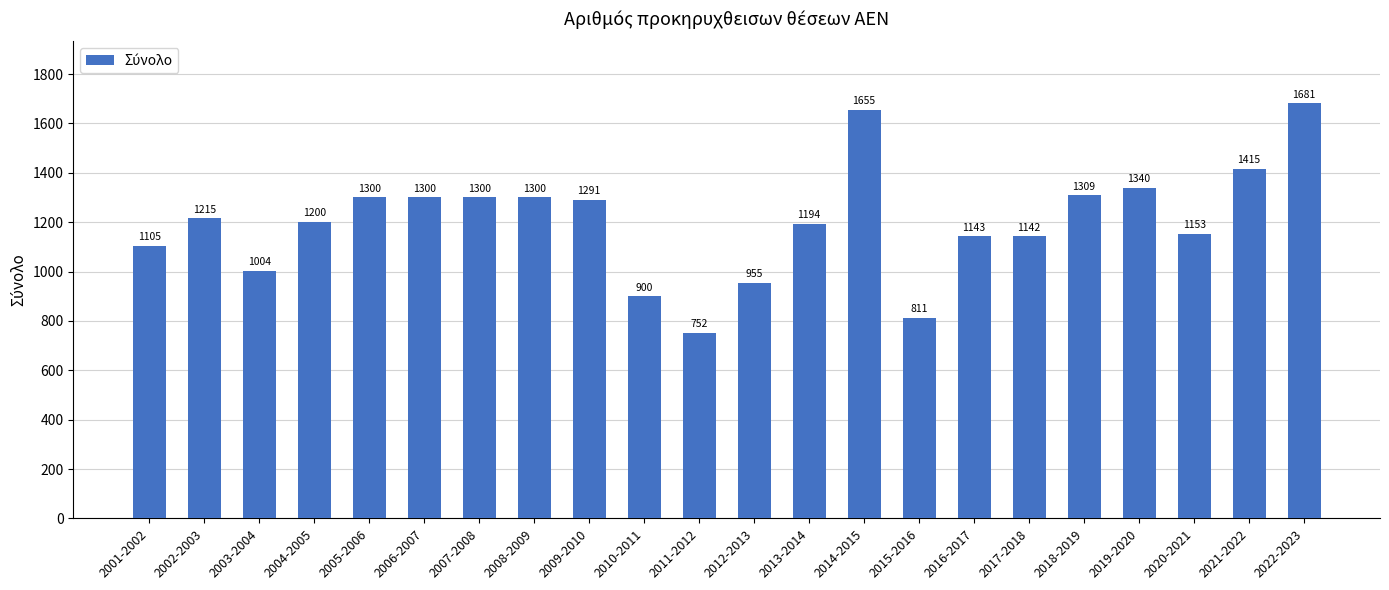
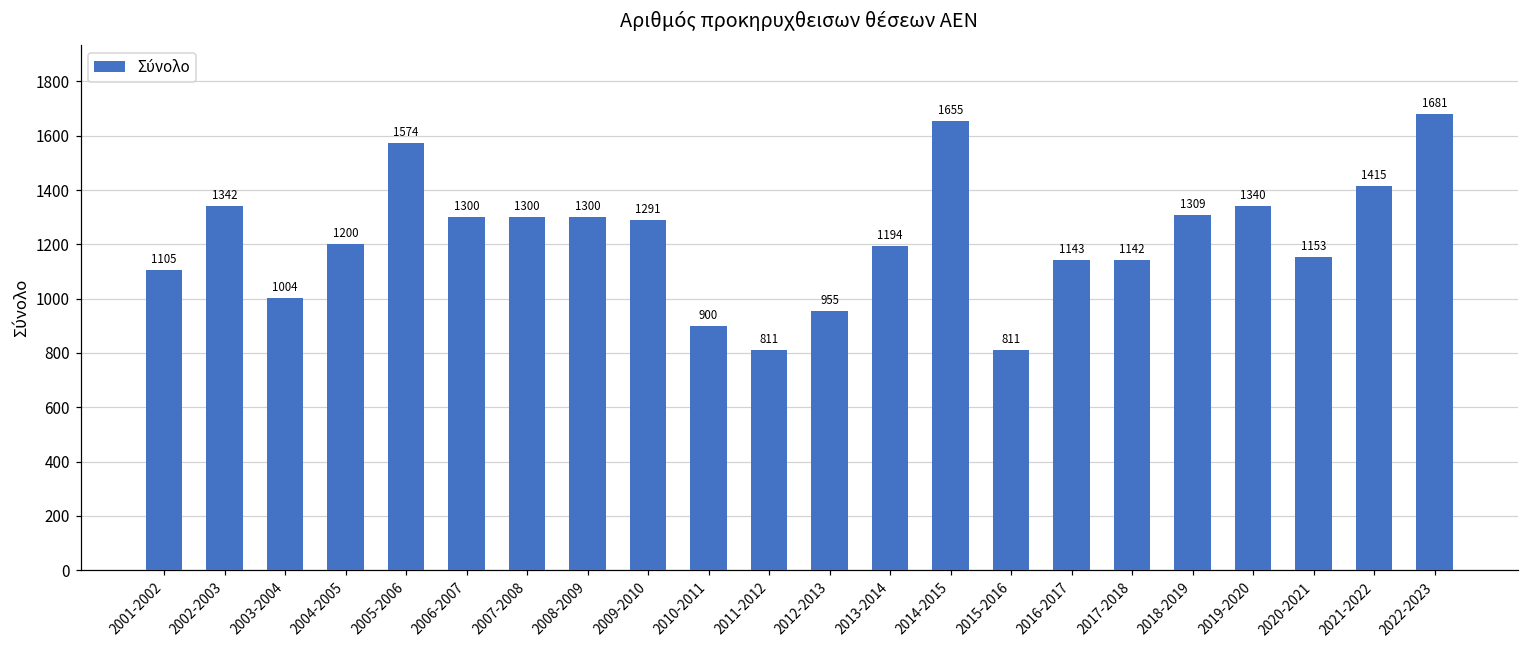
2002-2003: 1215 -> 1342
2005-2006: 1300 -> 1574
2011-2012: 752 -> 811
